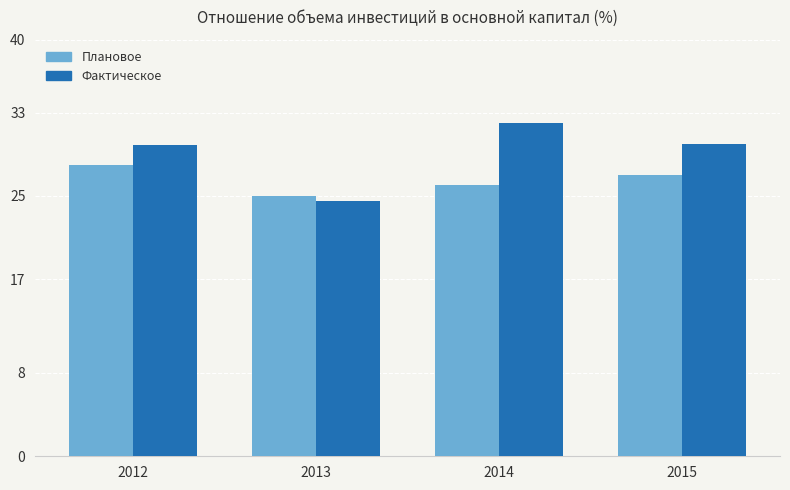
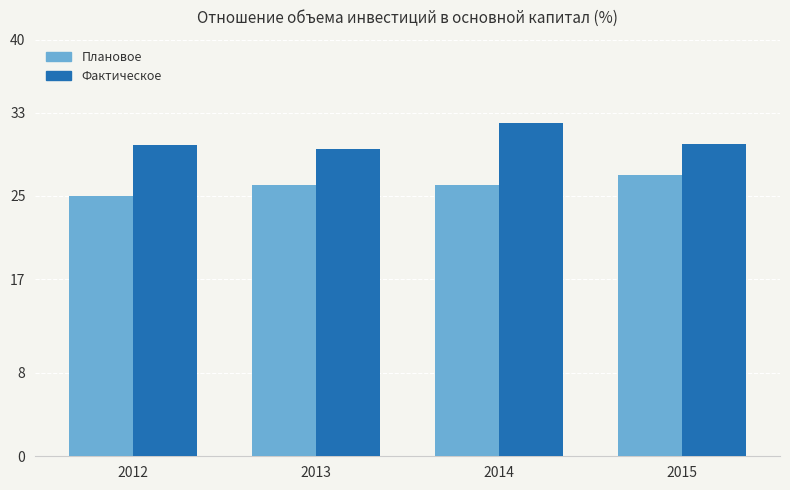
Плановое, 2012: 28 -> 25
Плановое, 2013: 25 -> 26
Фактическое, 2013: 24.5 -> 29.5
